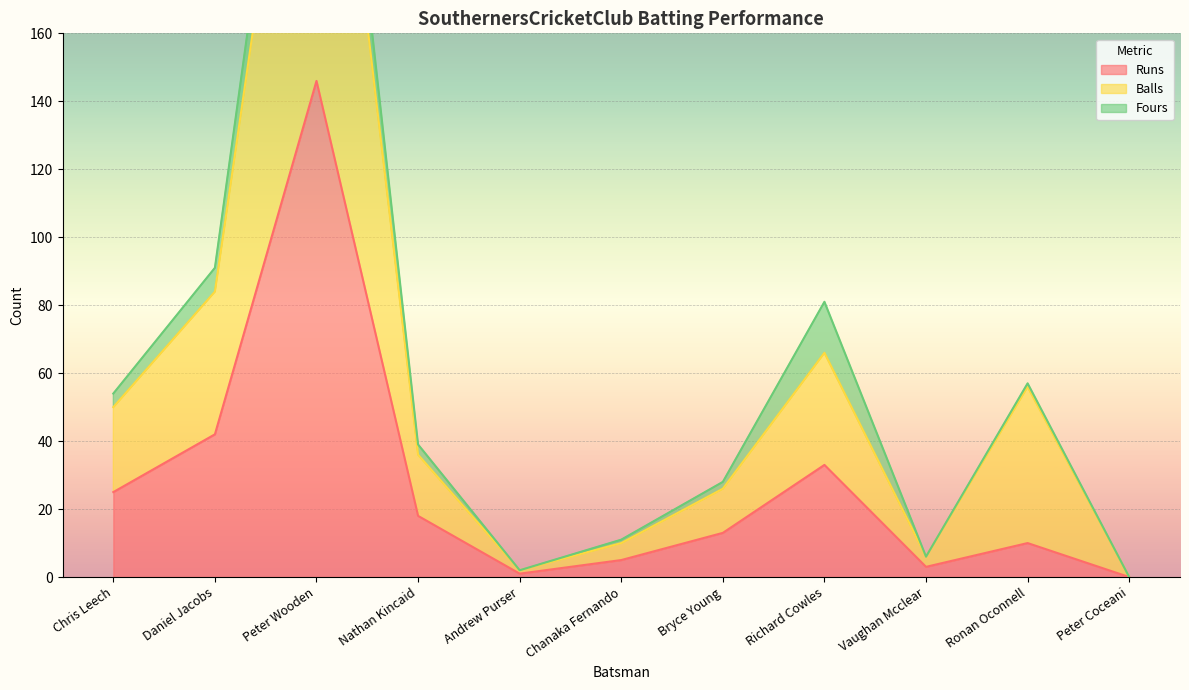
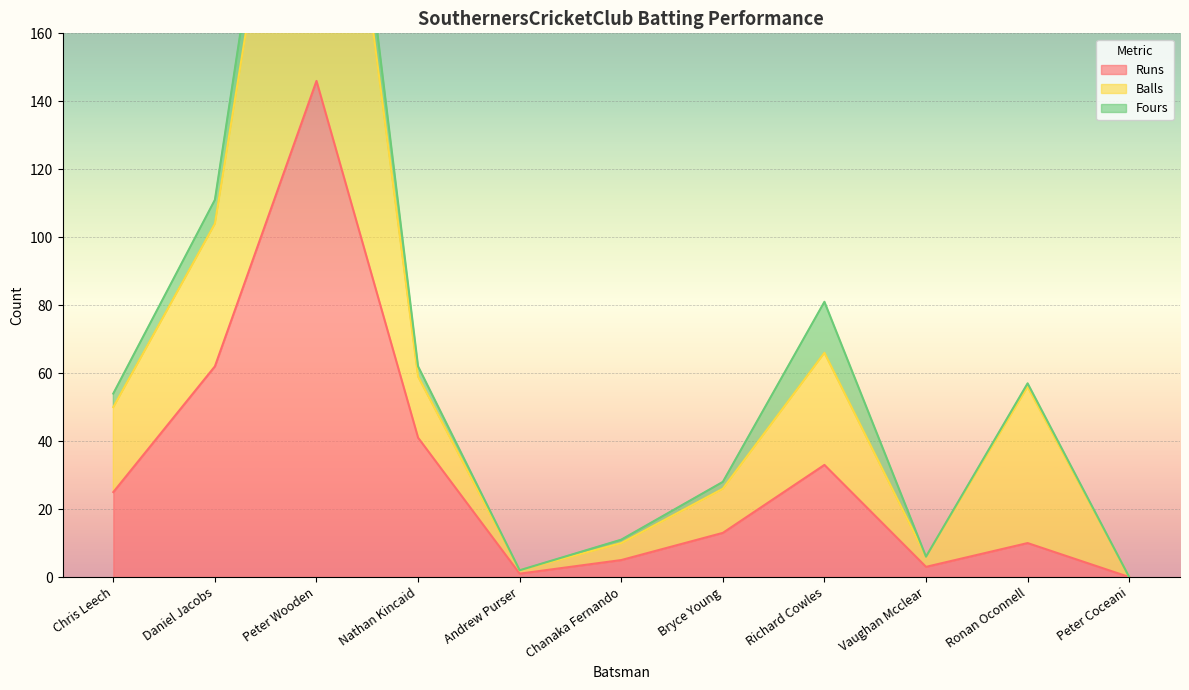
Runs, Daniel Jacobs: 42 -> 62
Runs, Nathan Kincaid: 18 -> 41
